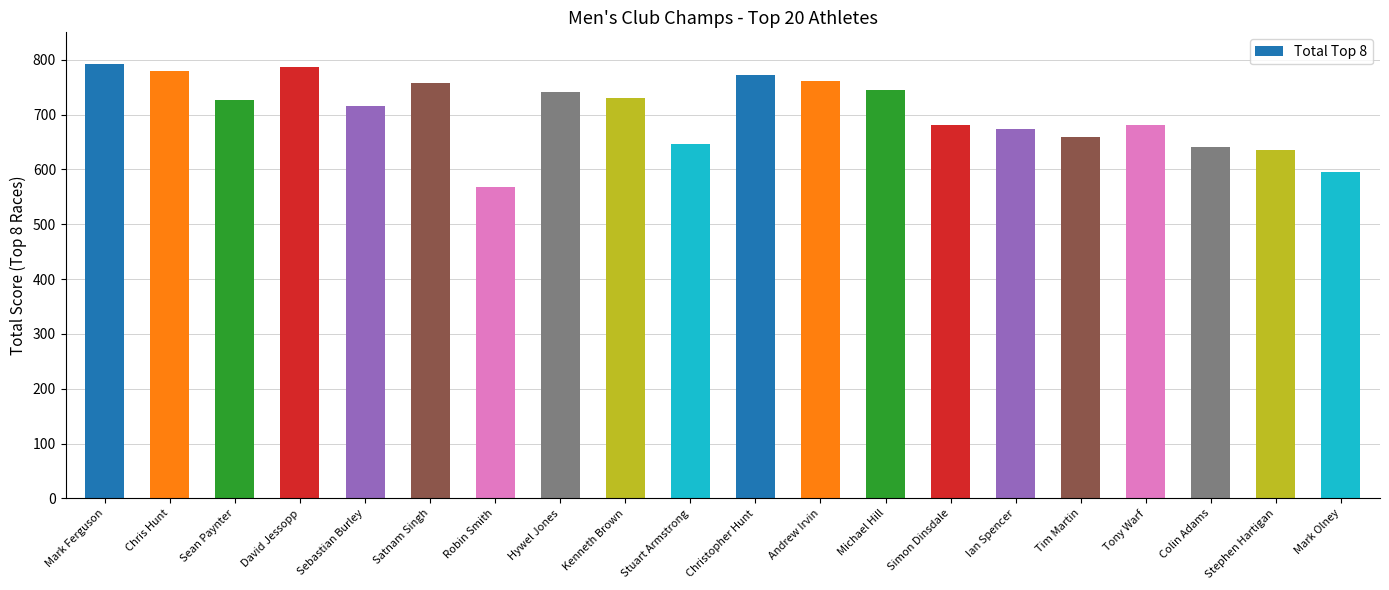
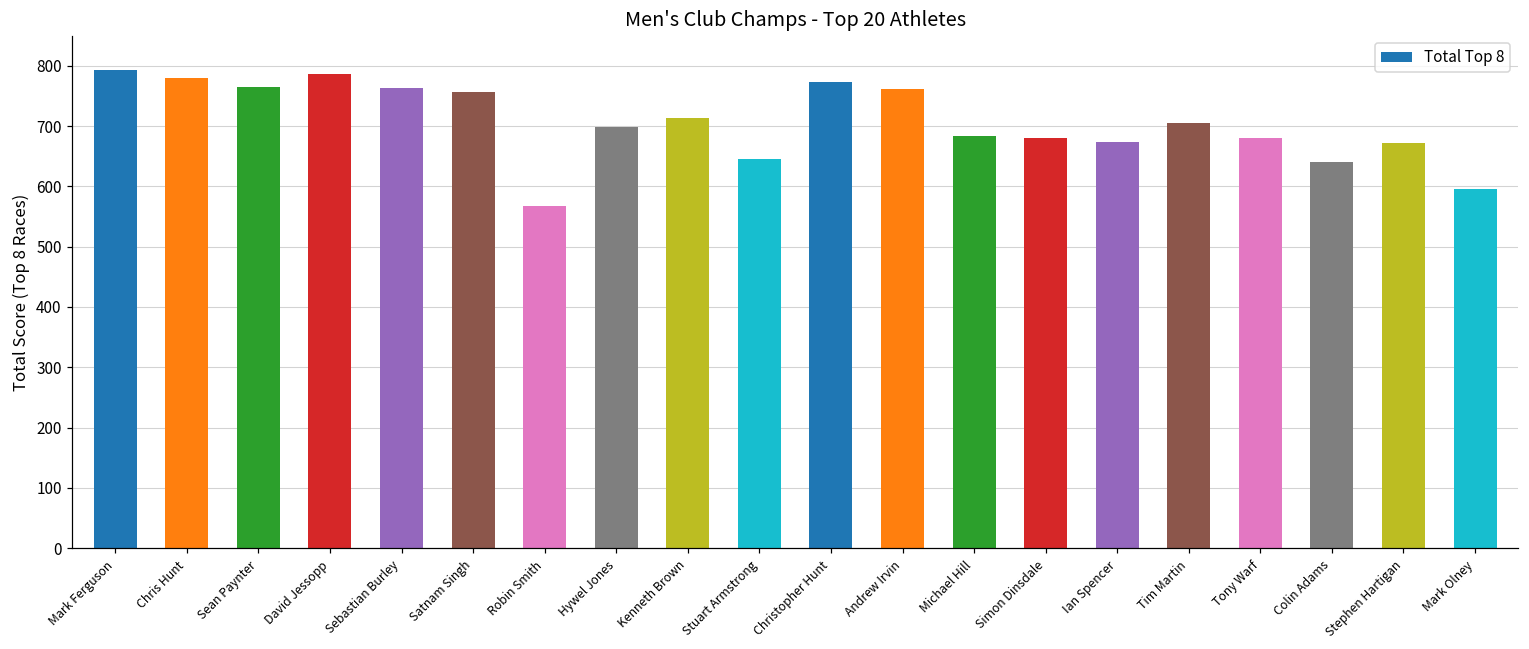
Sean Paynter: 730 -> 770
Sebastian Burley: 720 -> 760
Hywel Jones: 740 -> 700
Kenneth Brown: 730 -> 710
Michael Hill: 740 -> 680
Tim Martin: 660 -> 710
Stephen Hartigan: 640 -> 670
